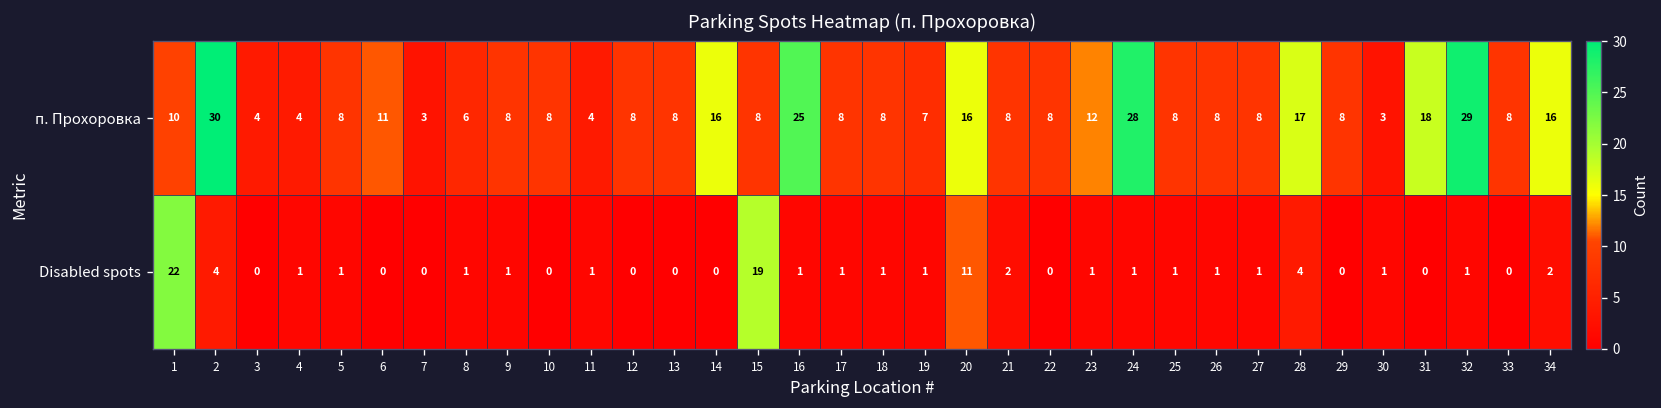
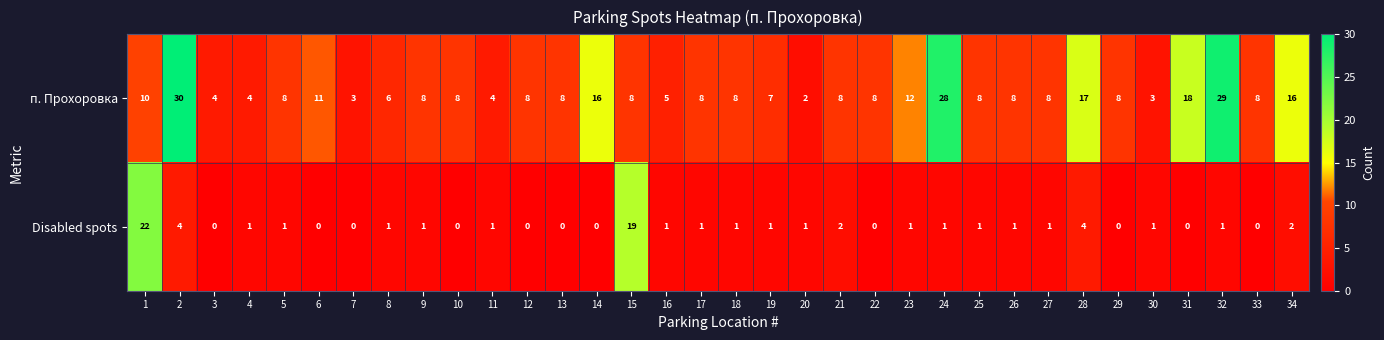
п. Прохоровка, 16: 25 -> 5
п. Прохоровка, 20: 16 -> 2
Disabled spots, 20: 11 -> 1
